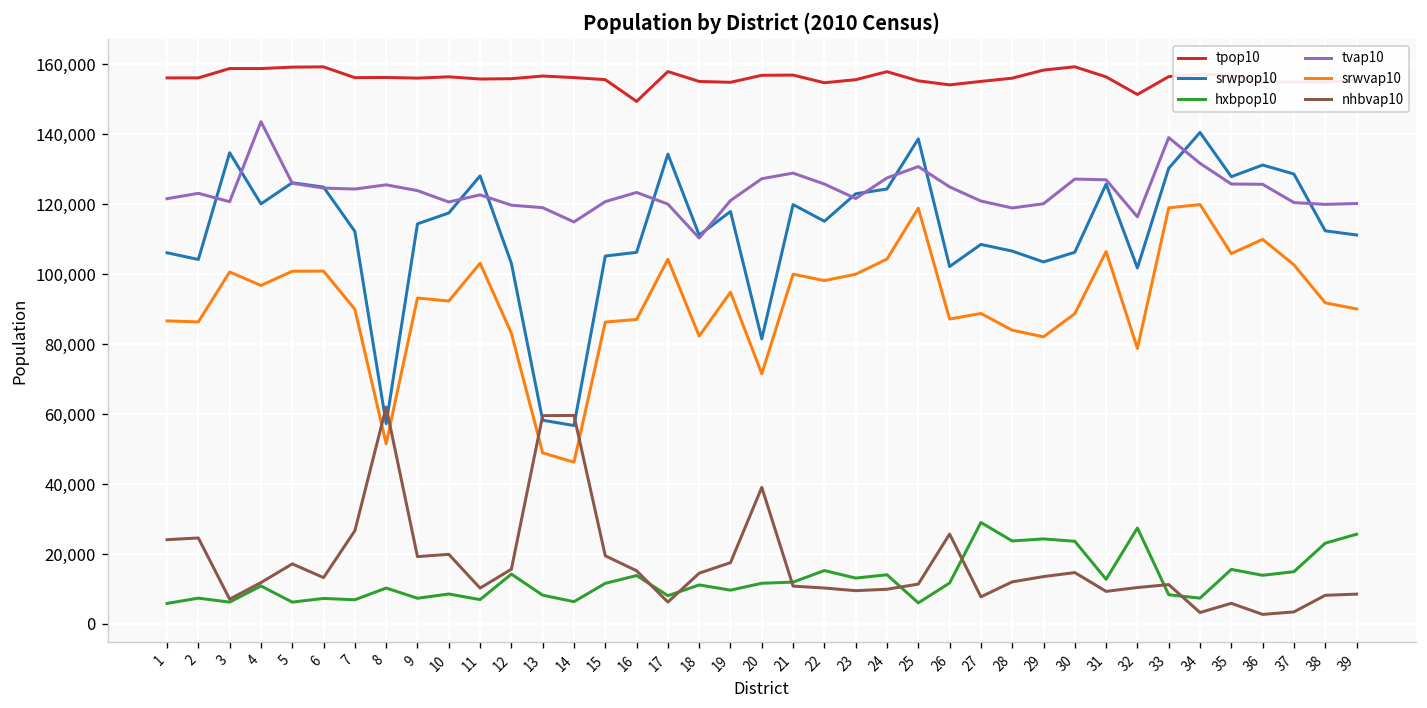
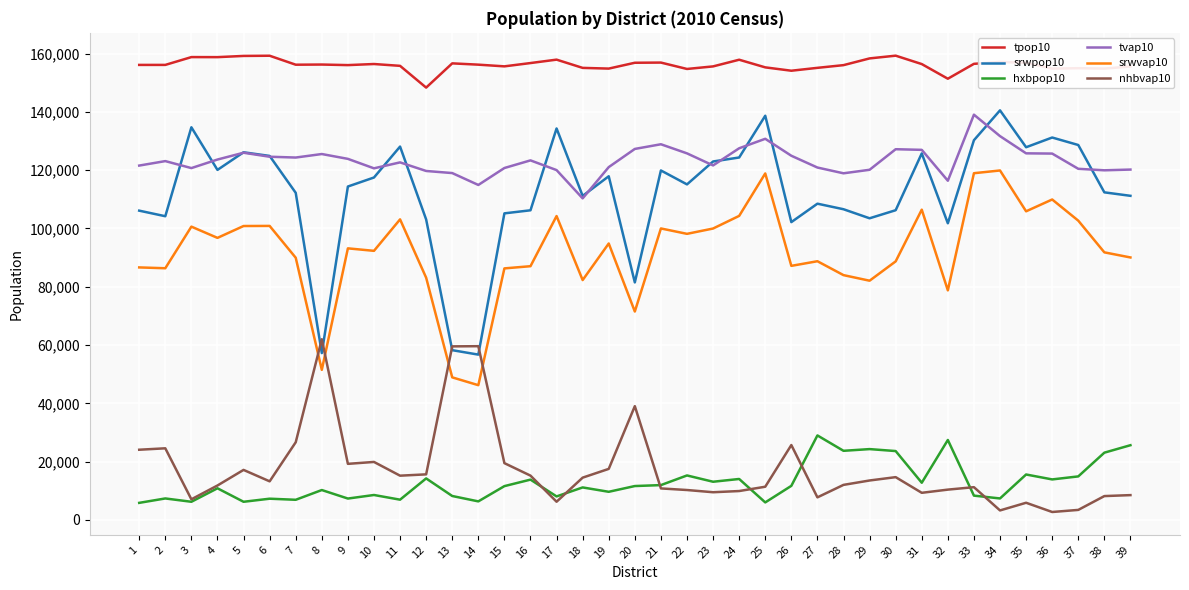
tvap10, 4: 144,000 -> 124,000
nhbvap10, 11: 10,000 -> 15,000
tpop10, 12: 156,000 -> 148,000
tpop10, 16: 149,000 -> 157,000
